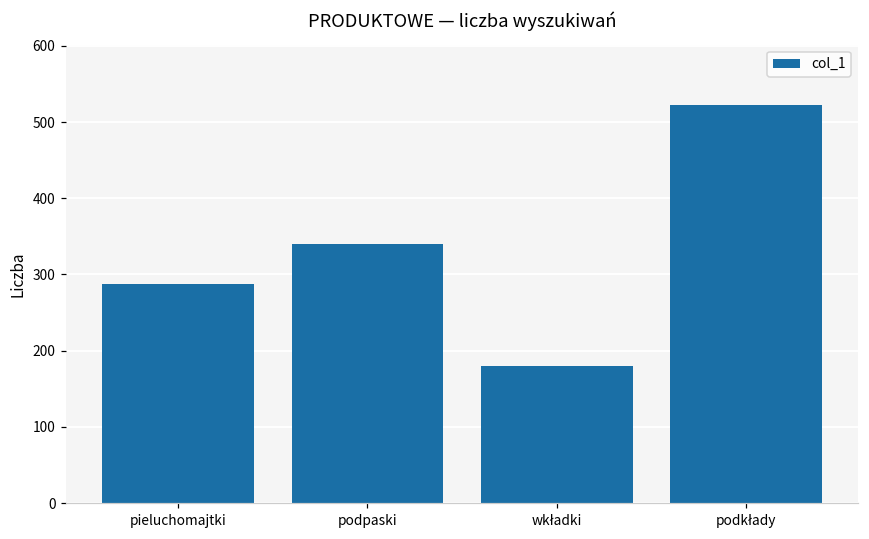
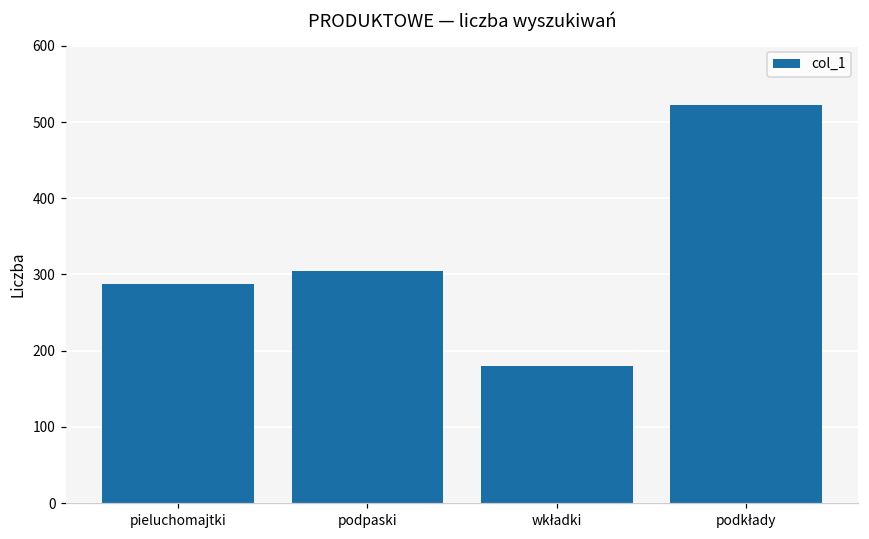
podpaski: 340 -> 300
